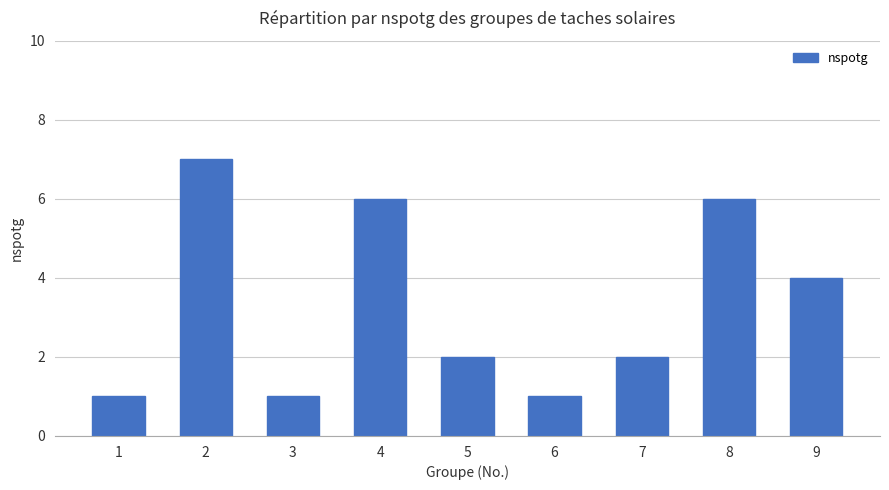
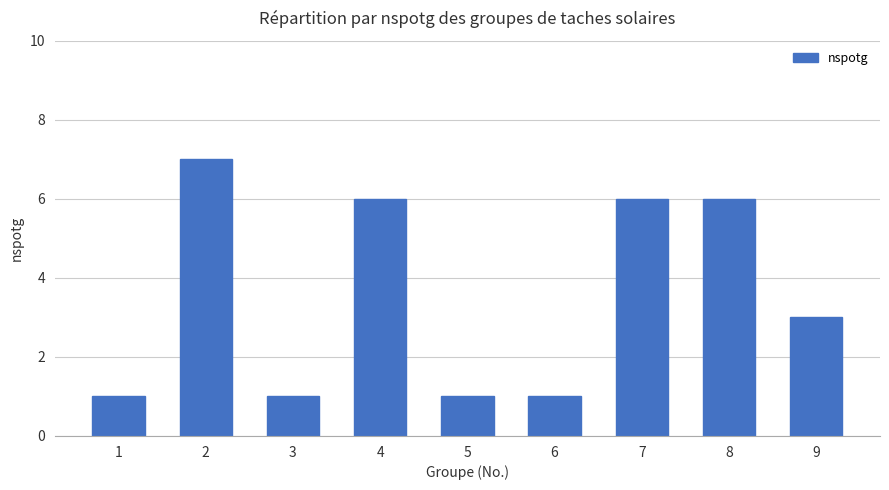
5: 2 -> 1
7: 2 -> 6
9: 4 -> 3
